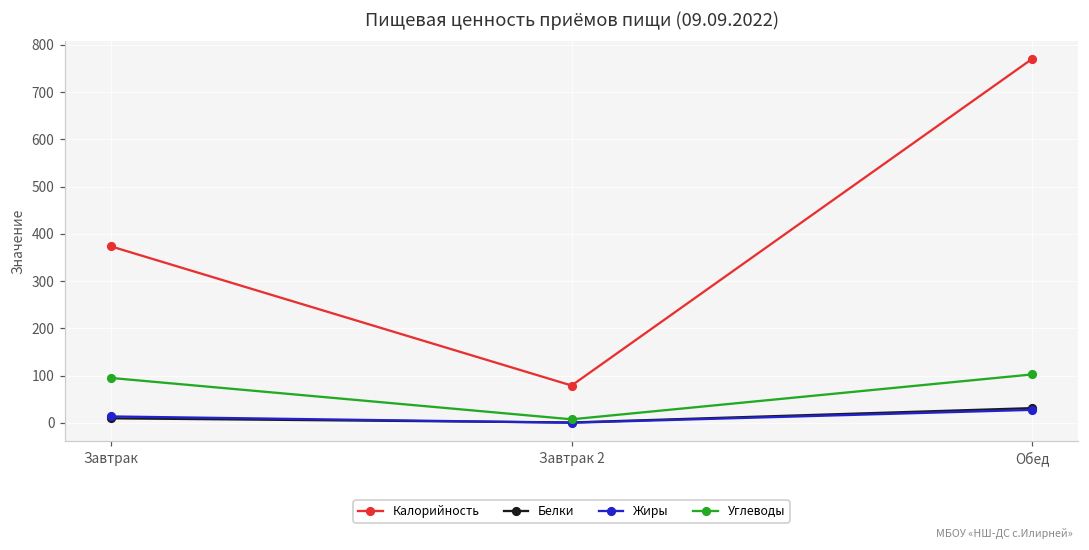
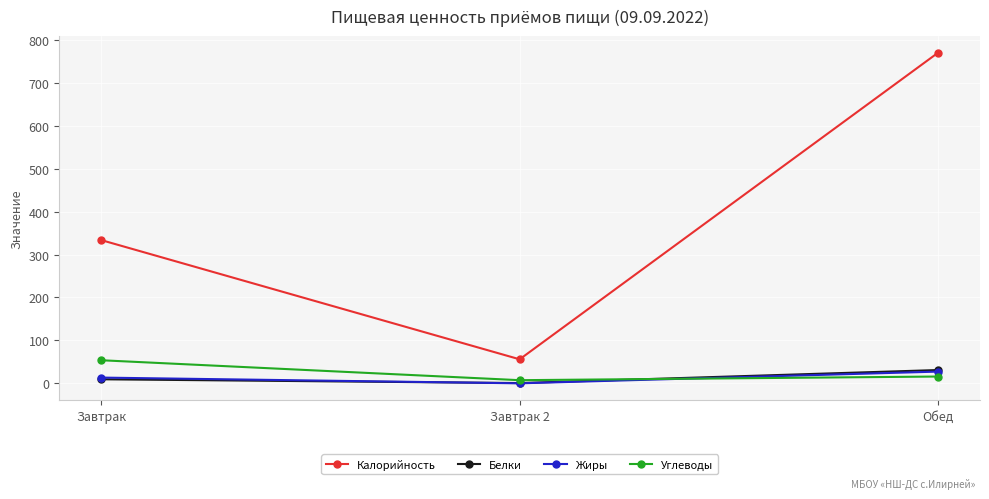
Калорийность, Завтрак: 370 -> 330
Углеводы, Завтрак: 90 -> 50
Калорийность, Завтрак 2: 80 -> 60
Углеводы, Обед: 100 -> 20
